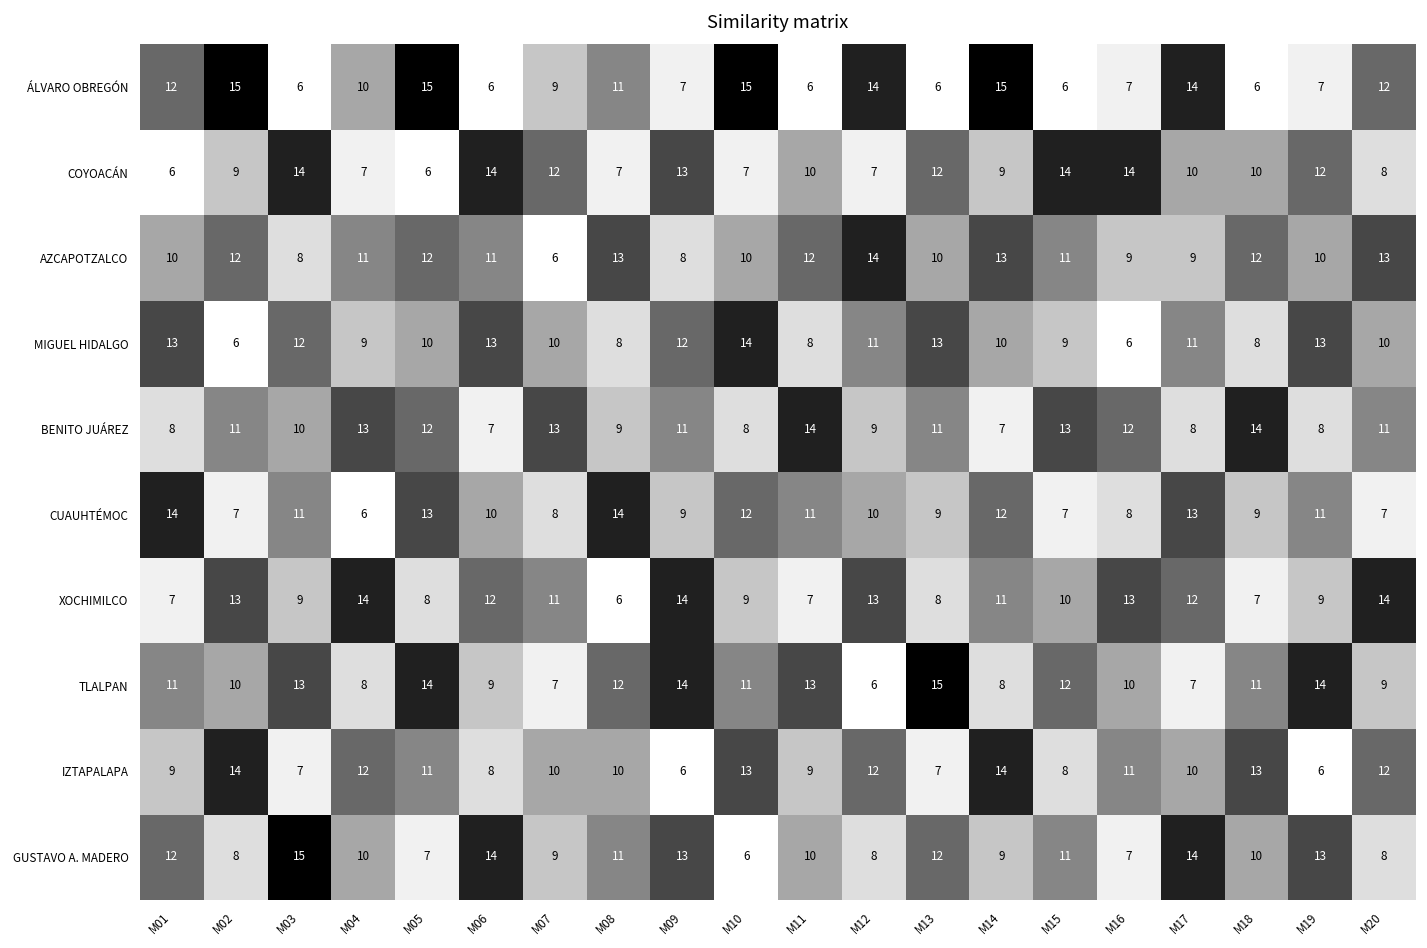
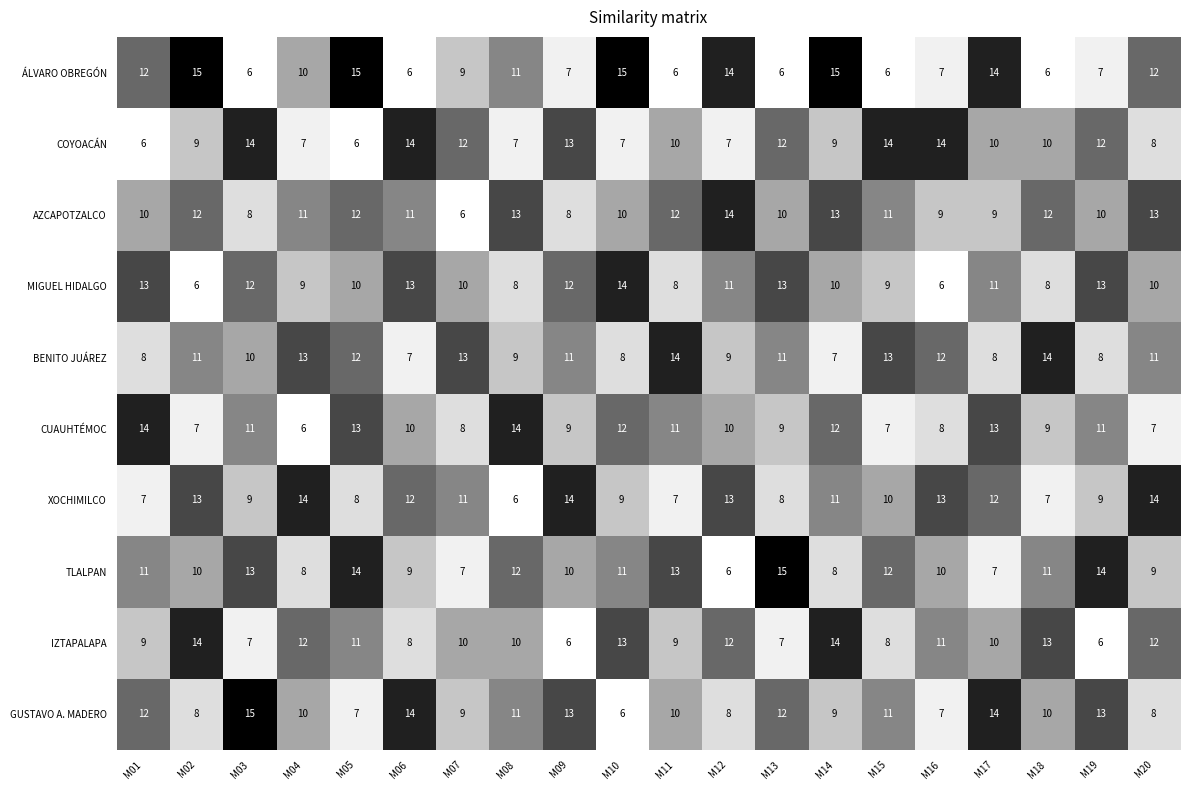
TLALPAN, M09: 14 -> 10
